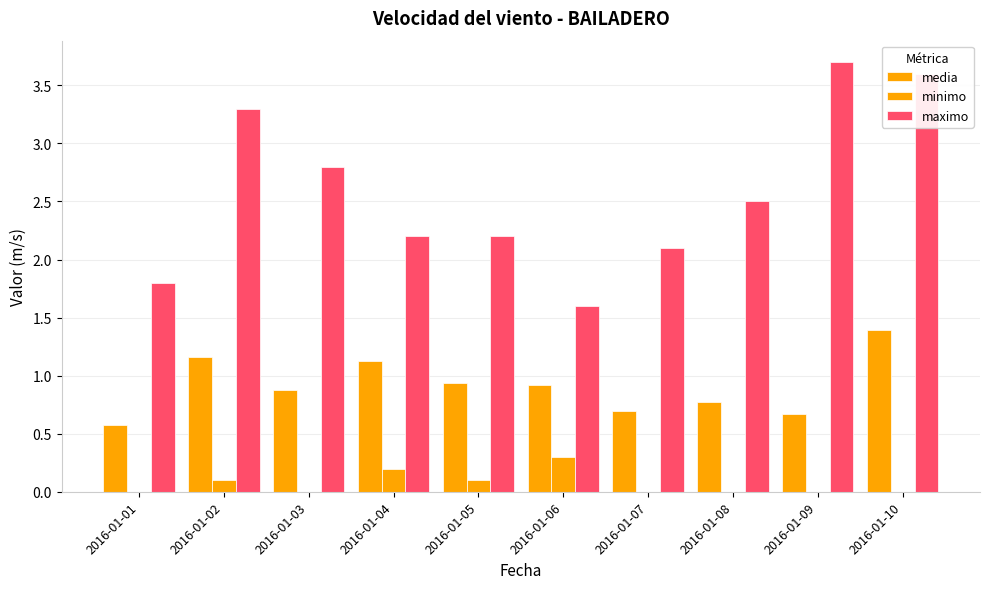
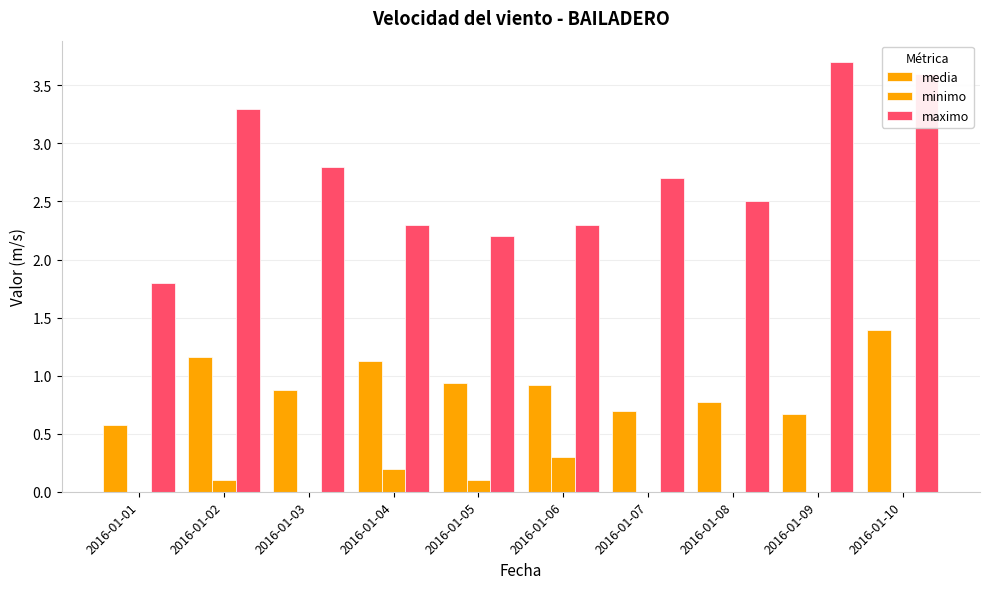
maximo, 2016-01-04: 2.2 -> 2.3
maximo, 2016-01-06: 1.6 -> 2.3
maximo, 2016-01-07: 2.1 -> 2.7
